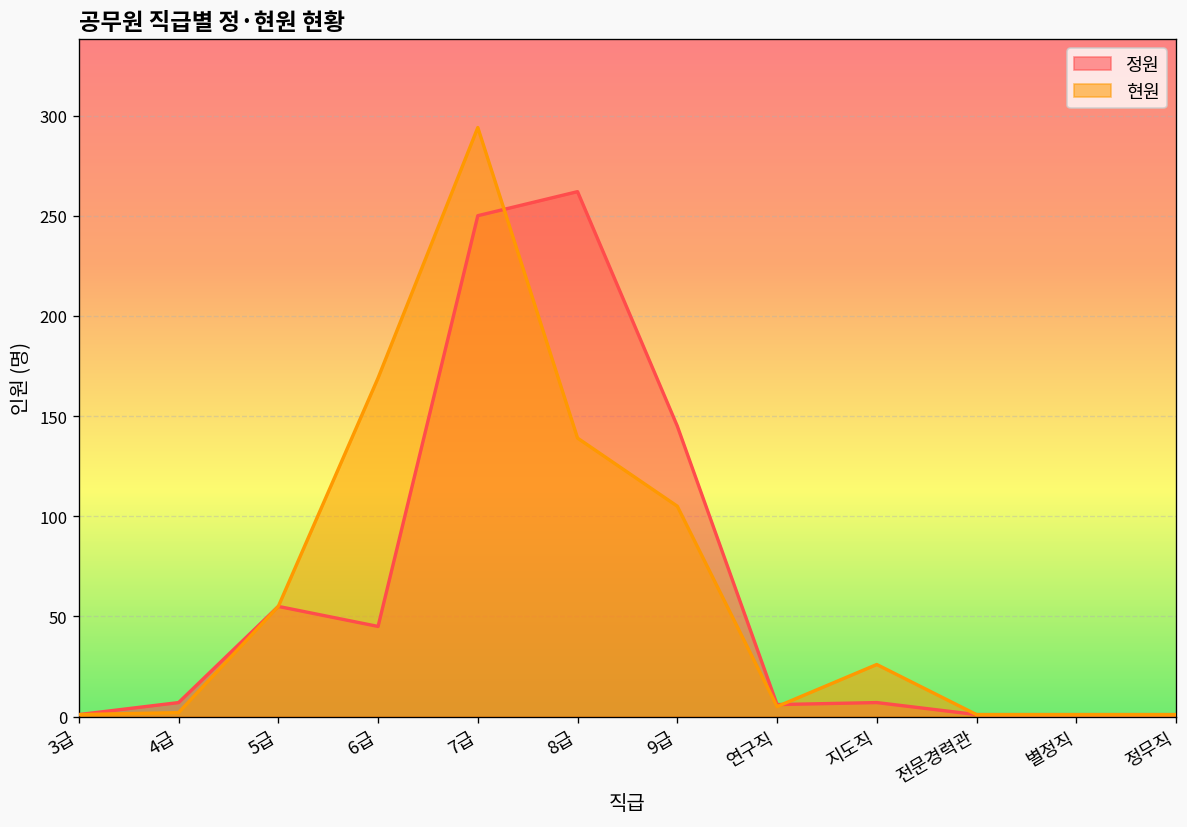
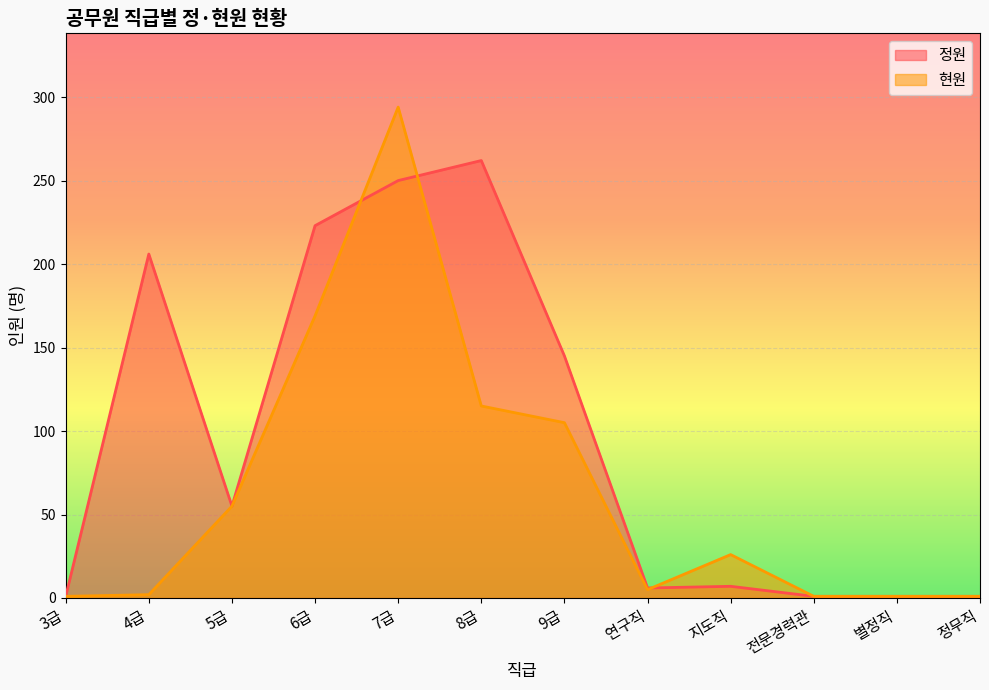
정원, 4급: 7 -> 206
정원, 6급: 45 -> 223
현원, 8급: 139 -> 115
